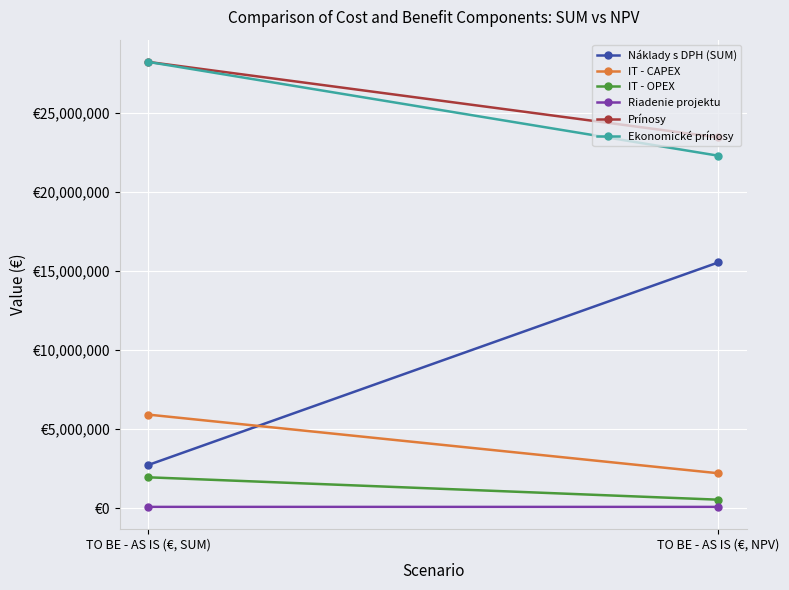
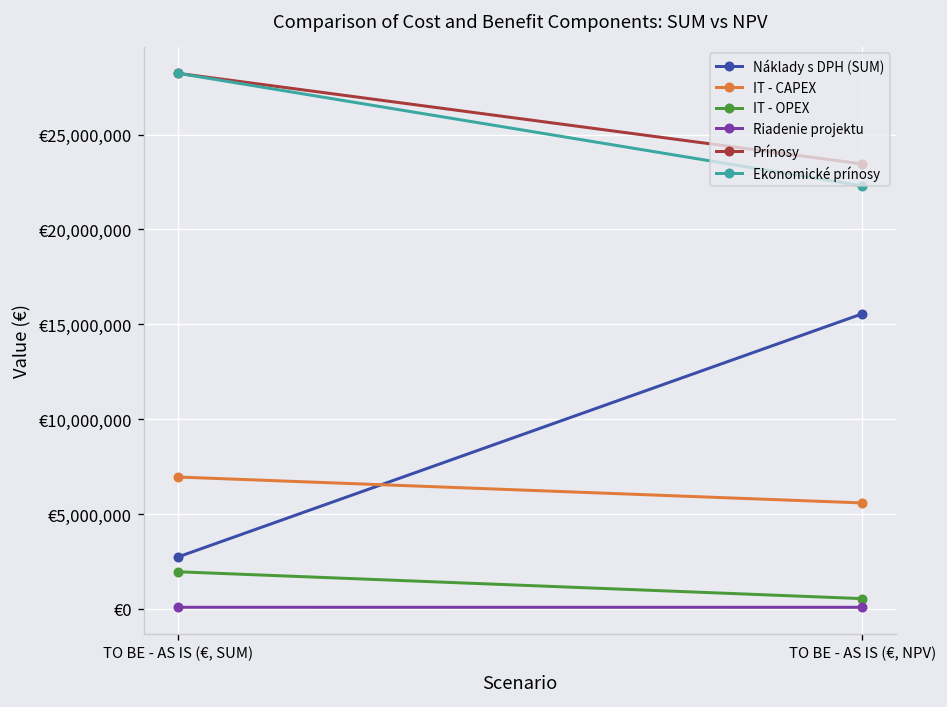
IT - CAPEX, TO BE - AS IS (€, SUM): €5,900,000 -> €6,900,000
IT - CAPEX, TO BE - AS IS (€, NPV): €2,200,000 -> €5,600,000
